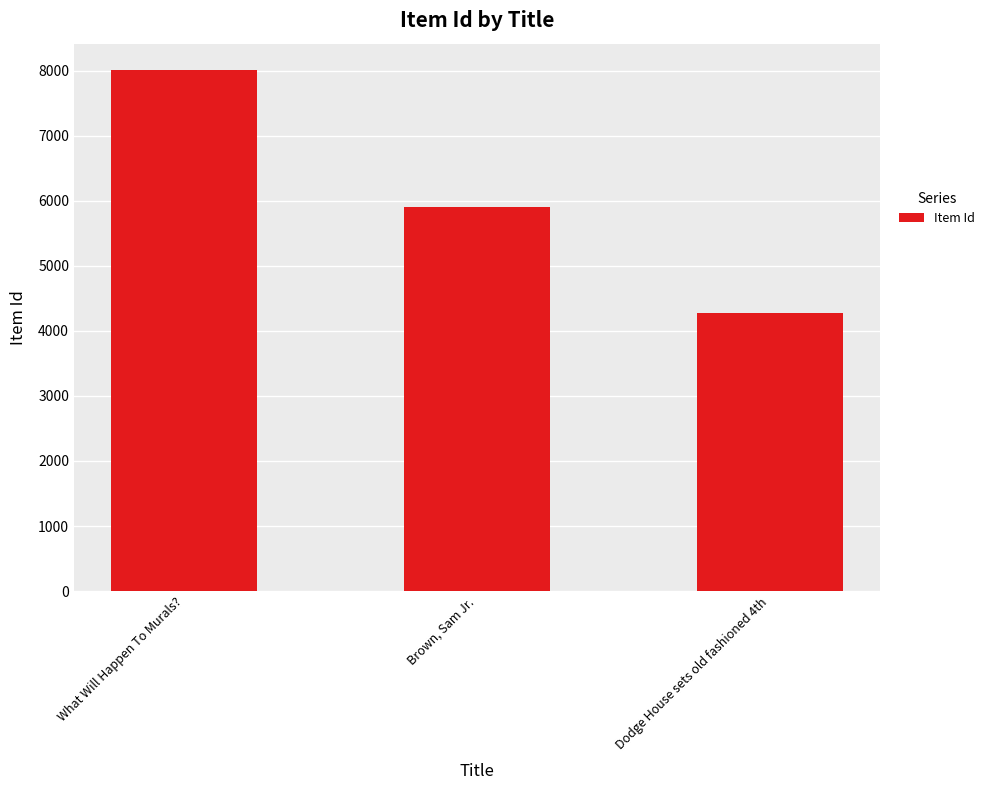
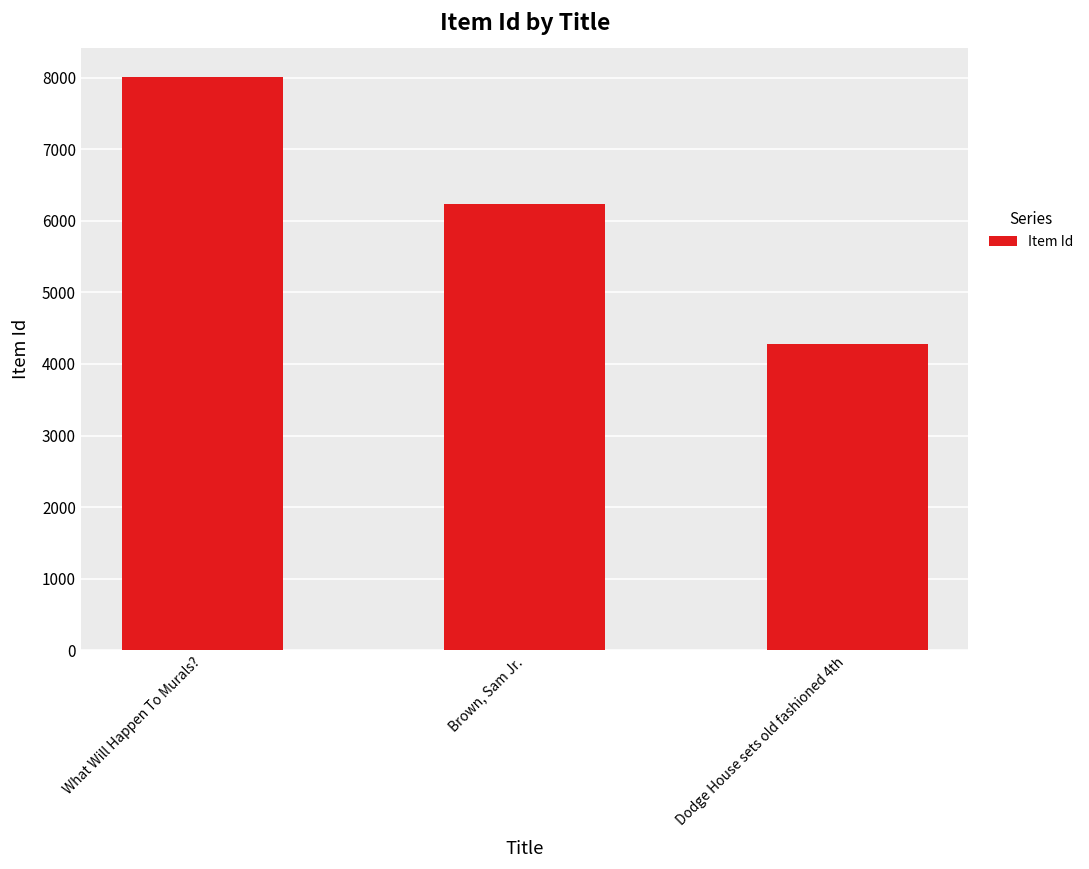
Brown, Sam Jr.: 5900 -> 6200
